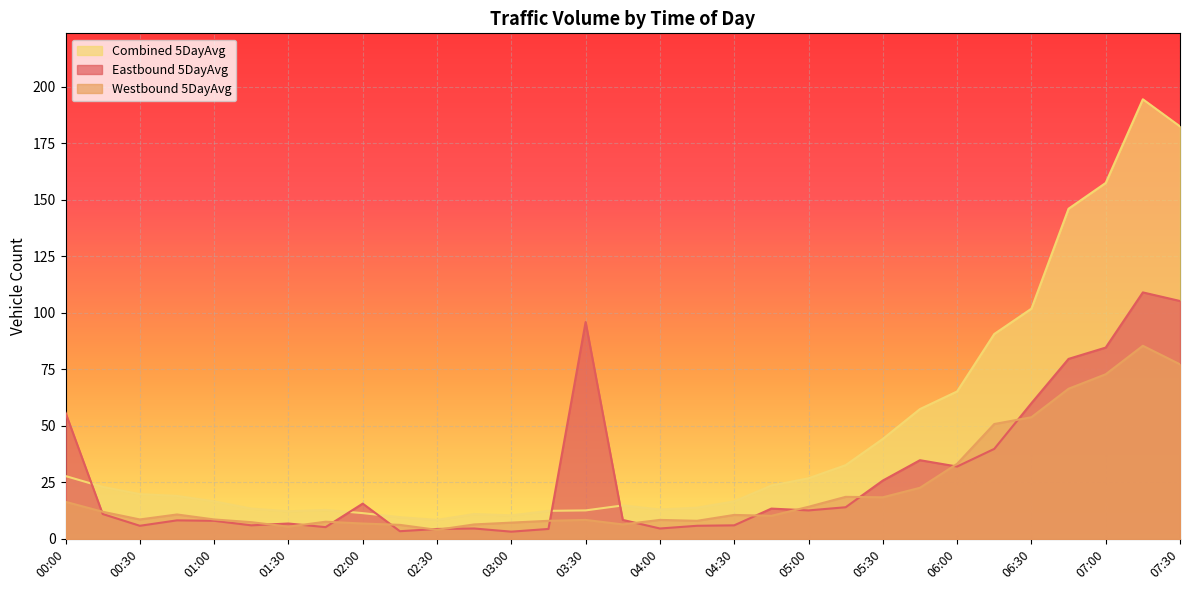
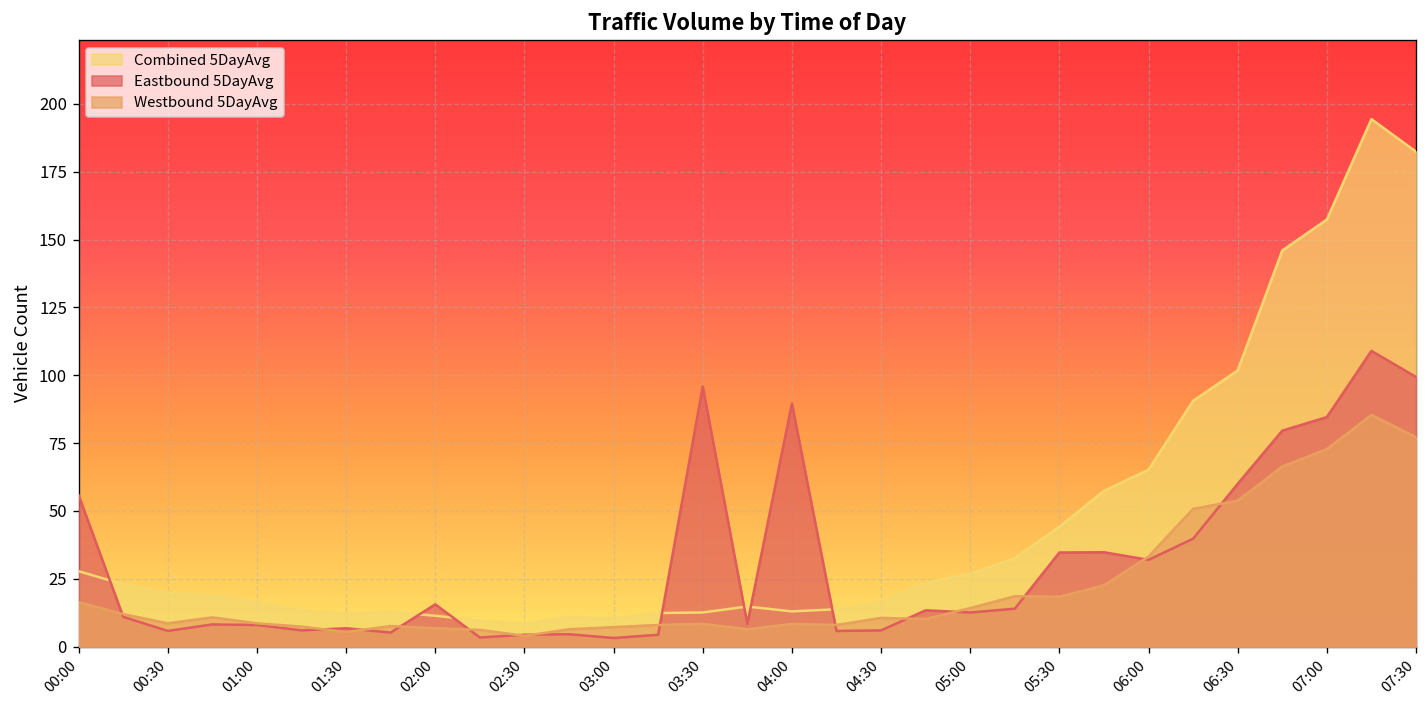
Eastbound 5DayAvg, 04:00: 5 -> 90
Eastbound 5DayAvg, 05:30: 26 -> 35
Eastbound 5DayAvg, 07:30: 105 -> 99
